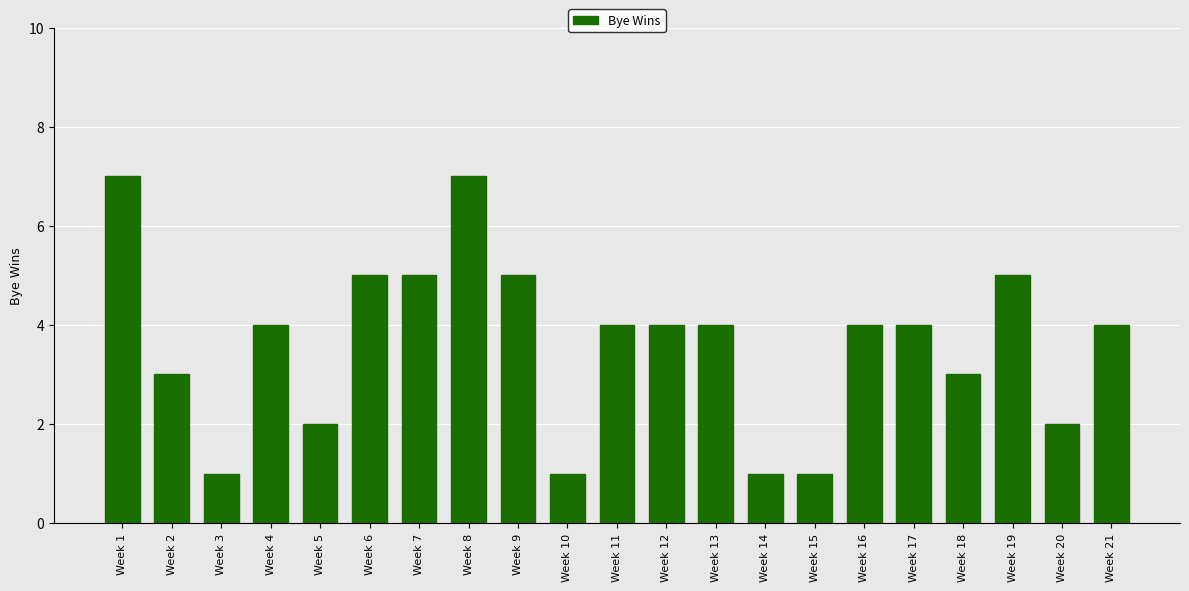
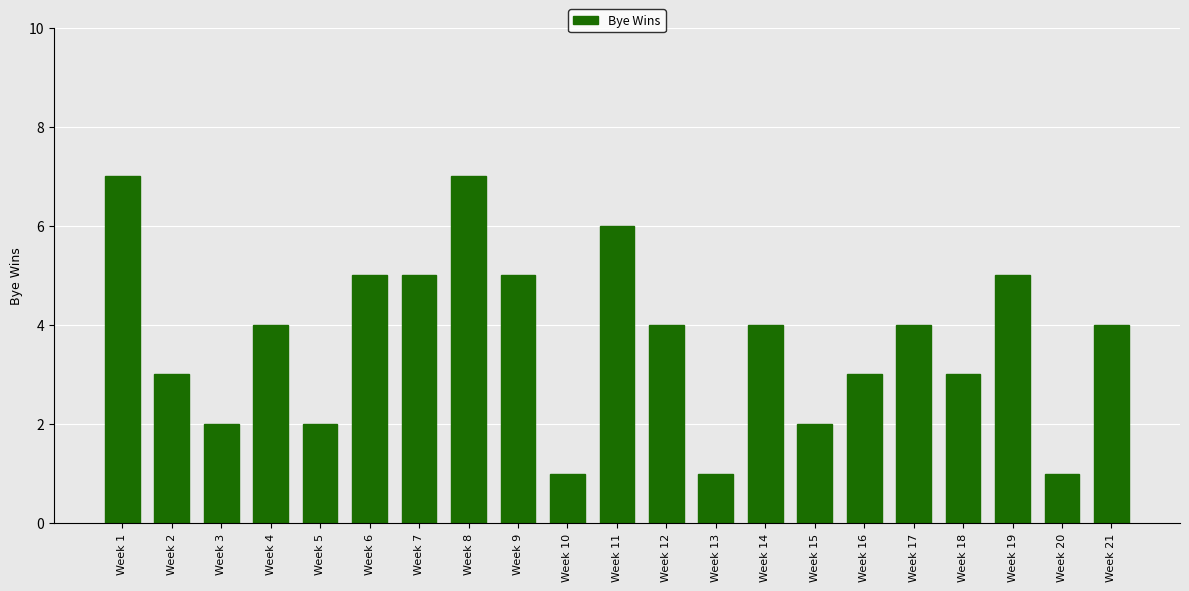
Week 3: 1 -> 2
Week 11: 4 -> 6
Week 13: 4 -> 1
Week 14: 1 -> 4
Week 15: 1 -> 2
Week 16: 4 -> 3
Week 20: 2 -> 1
